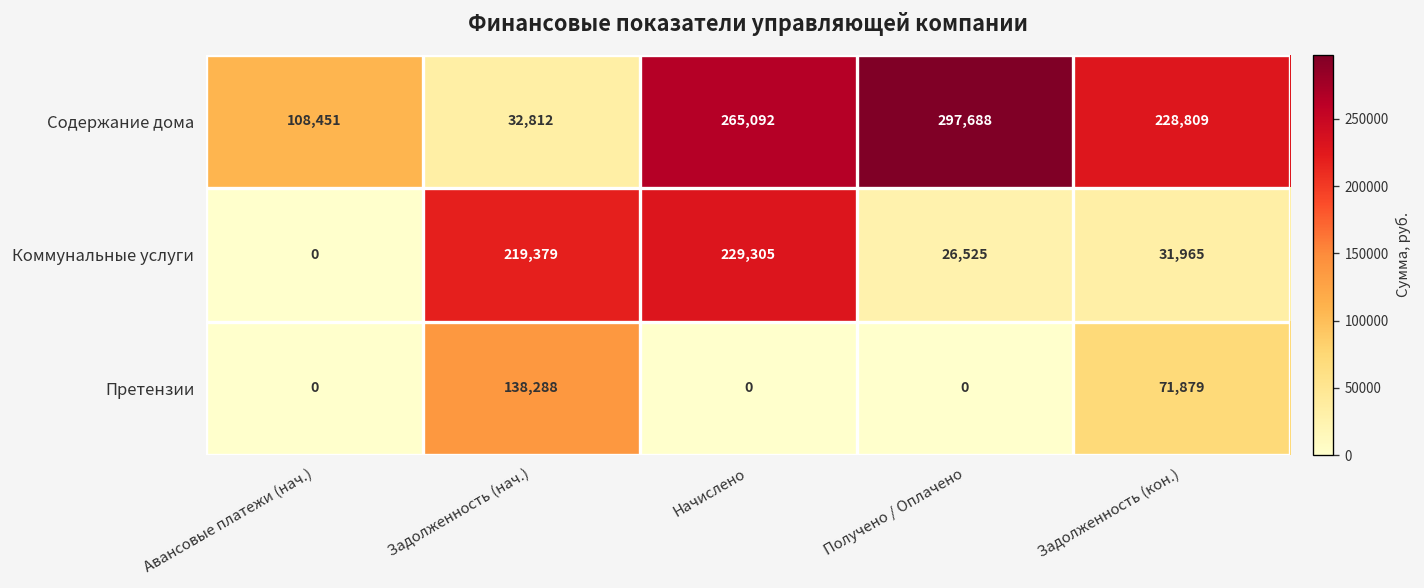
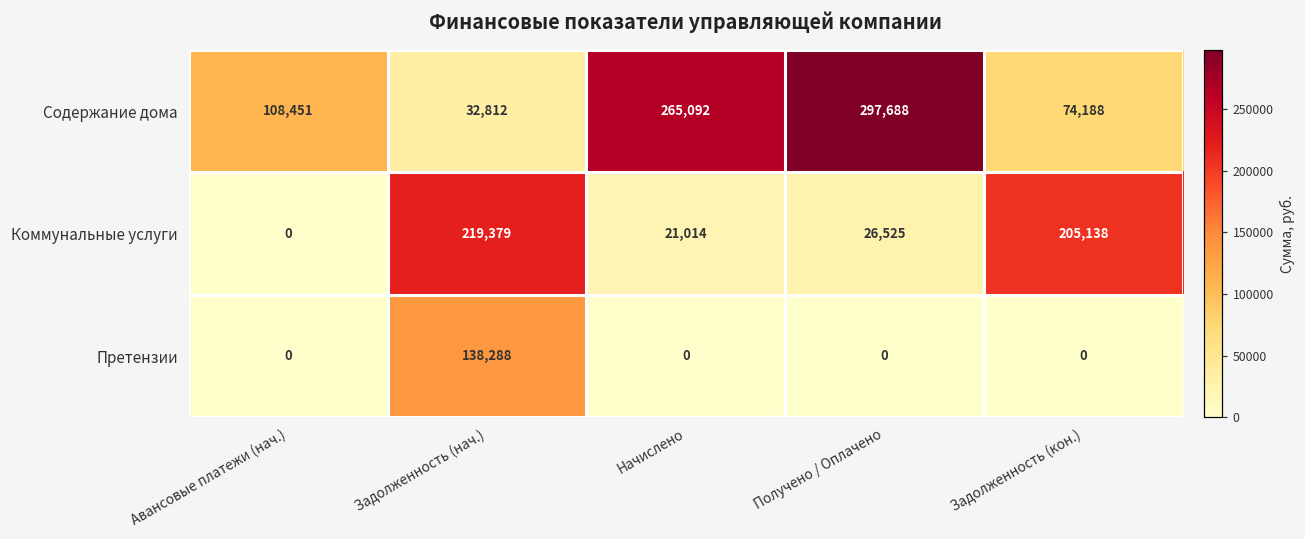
Содержание дома, Задолженность (кон.): 228,809 -> 74,188
Коммунальные услуги, Начислено: 229,305 -> 21,014
Коммунальные услуги, Задолженность (кон.): 31,965 -> 205,138
Претензии, Задолженность (кон.): 71,879 -> 0
